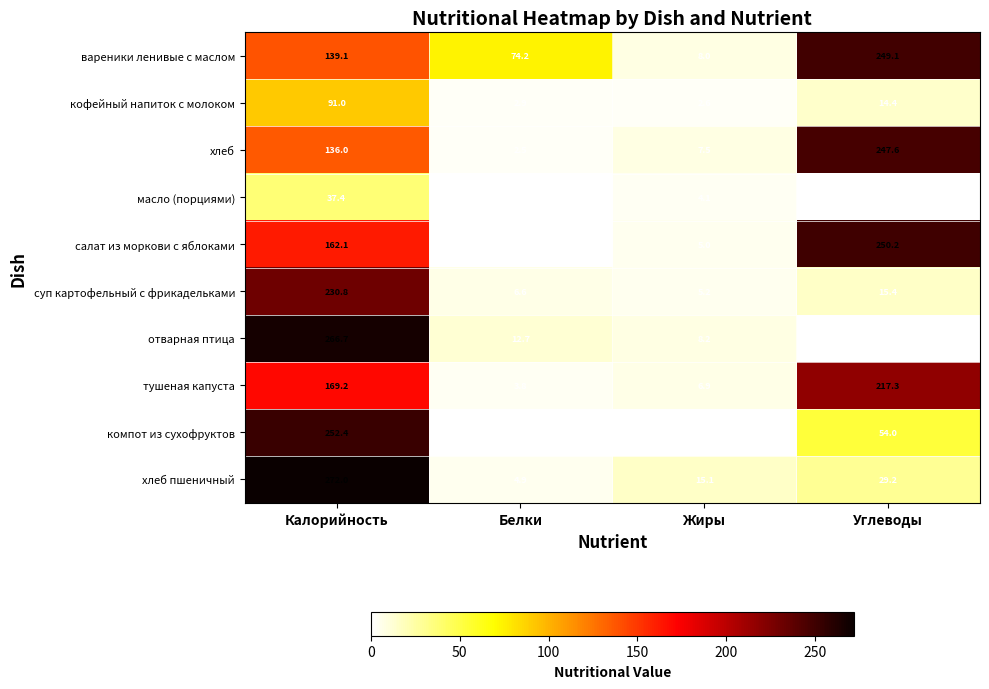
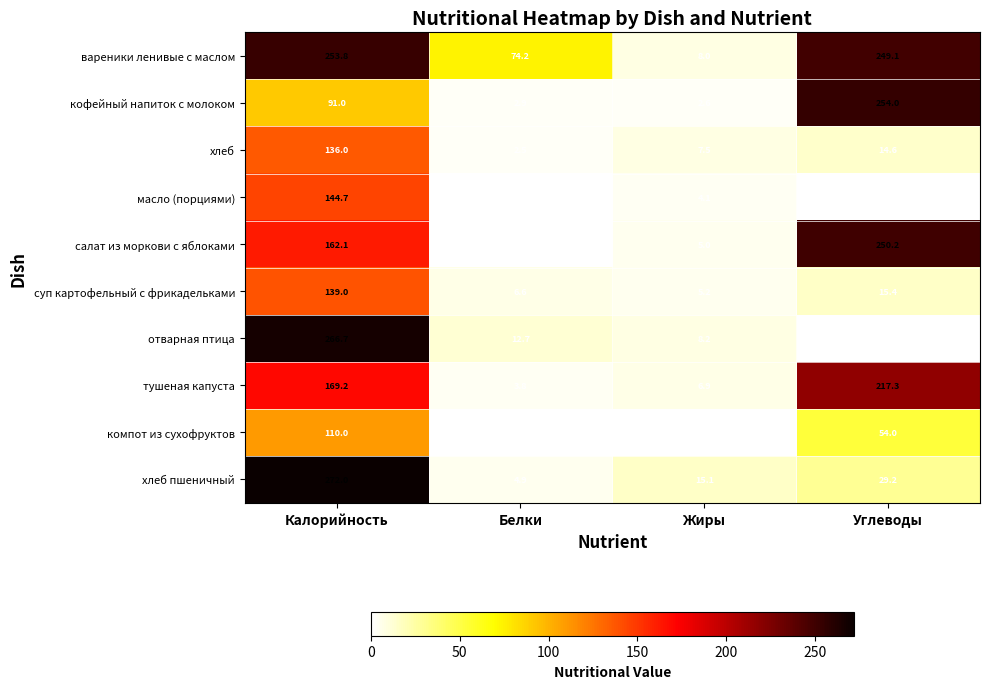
вареники ленивые с маслом, Калорийность: 139.1 -> 253.8
кофейный напиток с молоком, Углеводы: 14.4 -> 254.0
хлеб, Углеводы: 247.6 -> 14.6
масло (порциями), Калорийность: 37.4 -> 144.7
суп картофельный с фрикадельками, Калорийность: 230.8 -> 139.0
компот из сухофруктов, Калорийность: 252.4 -> 110.0
